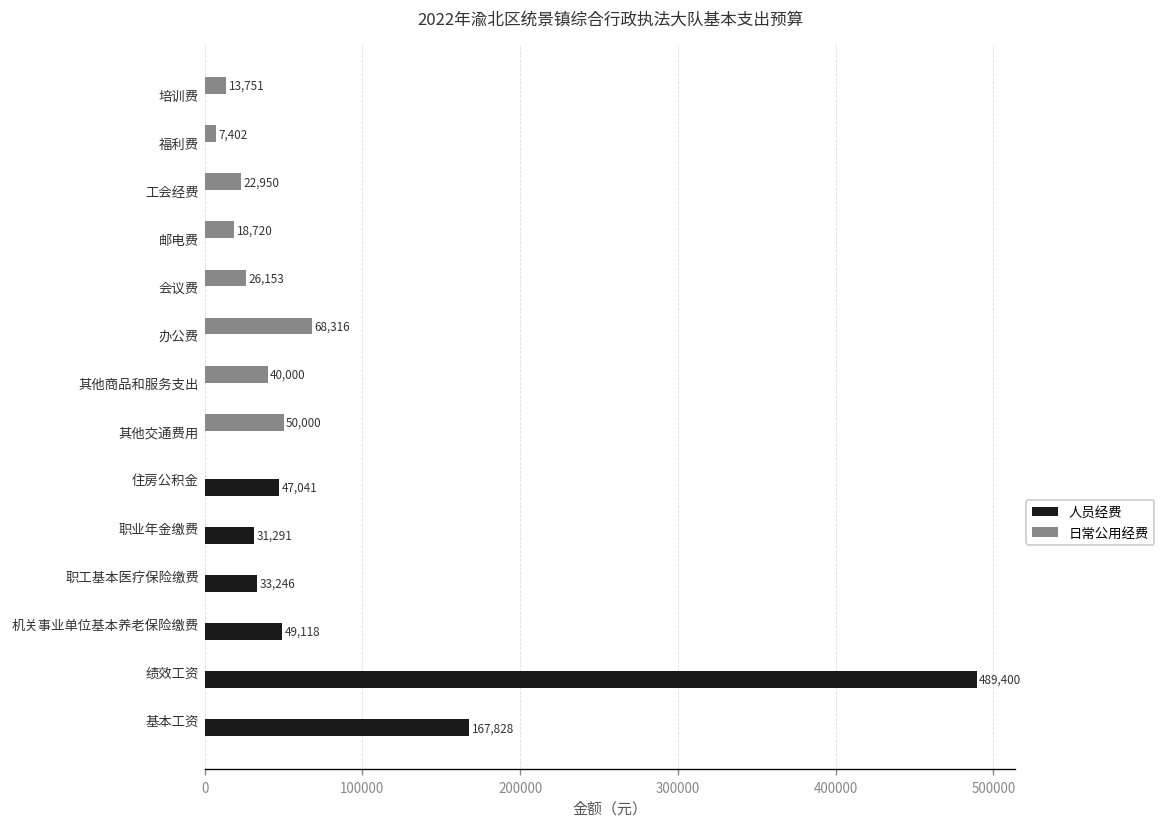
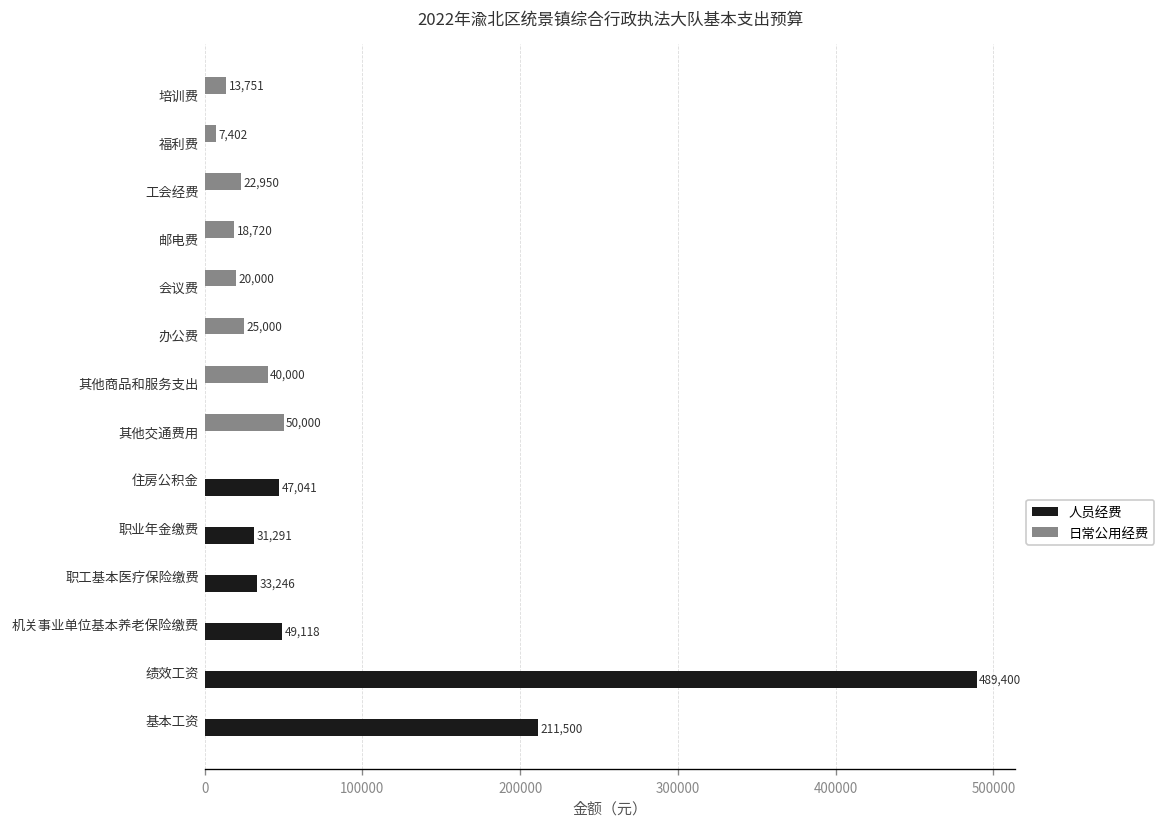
日常公用经费, 会议费: 26,153 -> 20,000
日常公用经费, 办公费: 68,316 -> 25,000
人员经费, 基本工资: 167,828 -> 211,500
